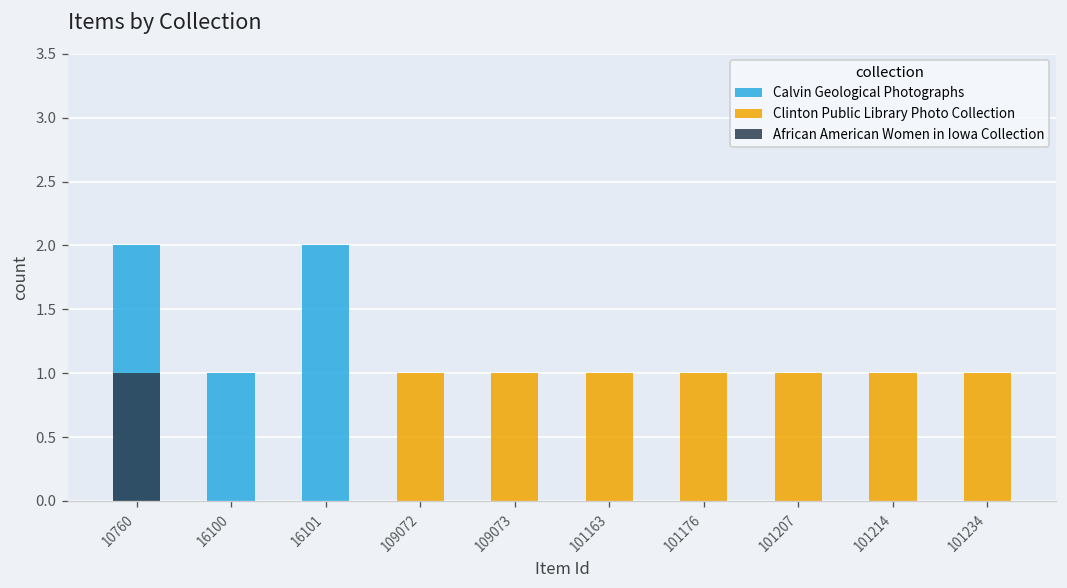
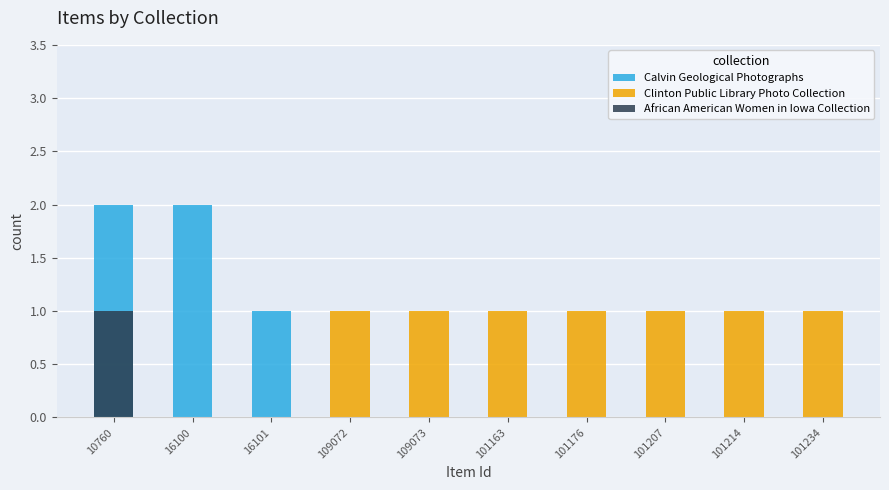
Calvin Geological Photographs, 16100: 1 -> 2
Calvin Geological Photographs, 16101: 2 -> 1
